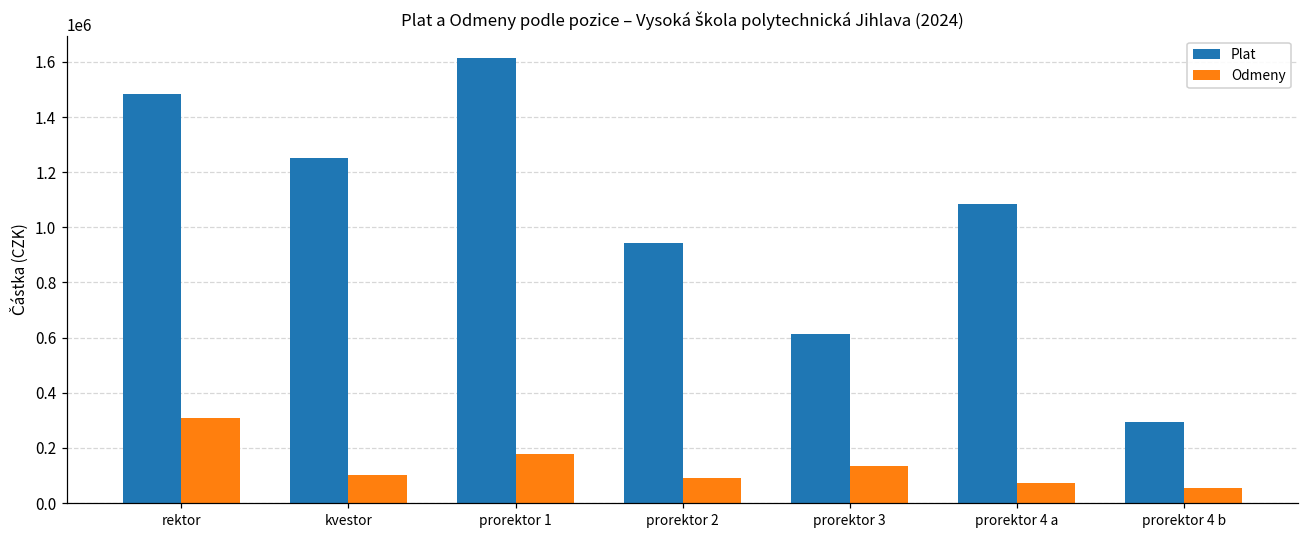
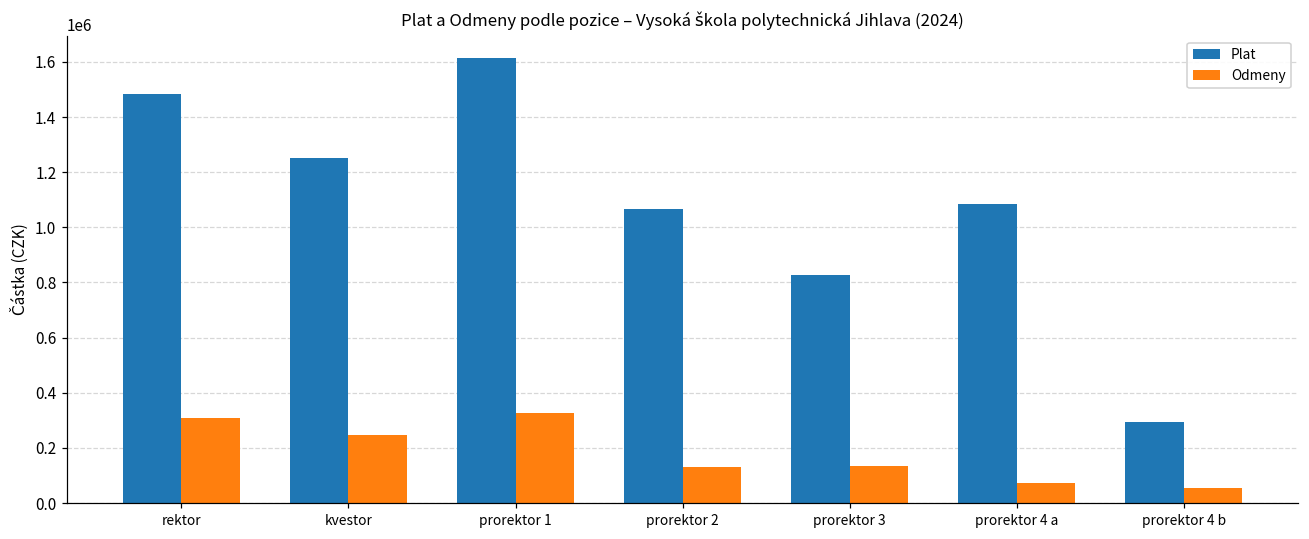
Odmeny, kvestor: 100000 -> 240000
Odmeny, prorektor 1: 180000 -> 330000
Plat, prorektor 2: 940000 -> 1060000
Odmeny, prorektor 2: 90000 -> 130000
Plat, prorektor 3: 610000 -> 830000
